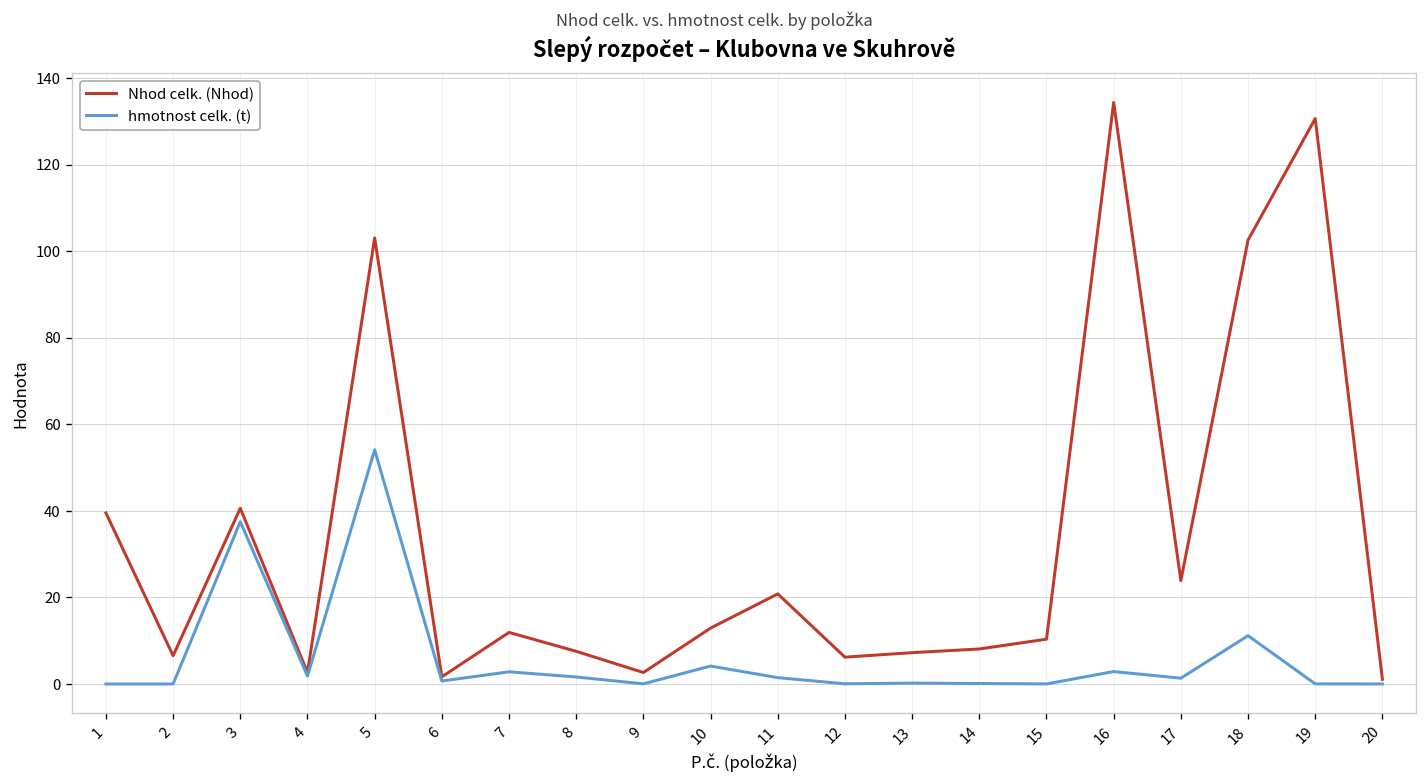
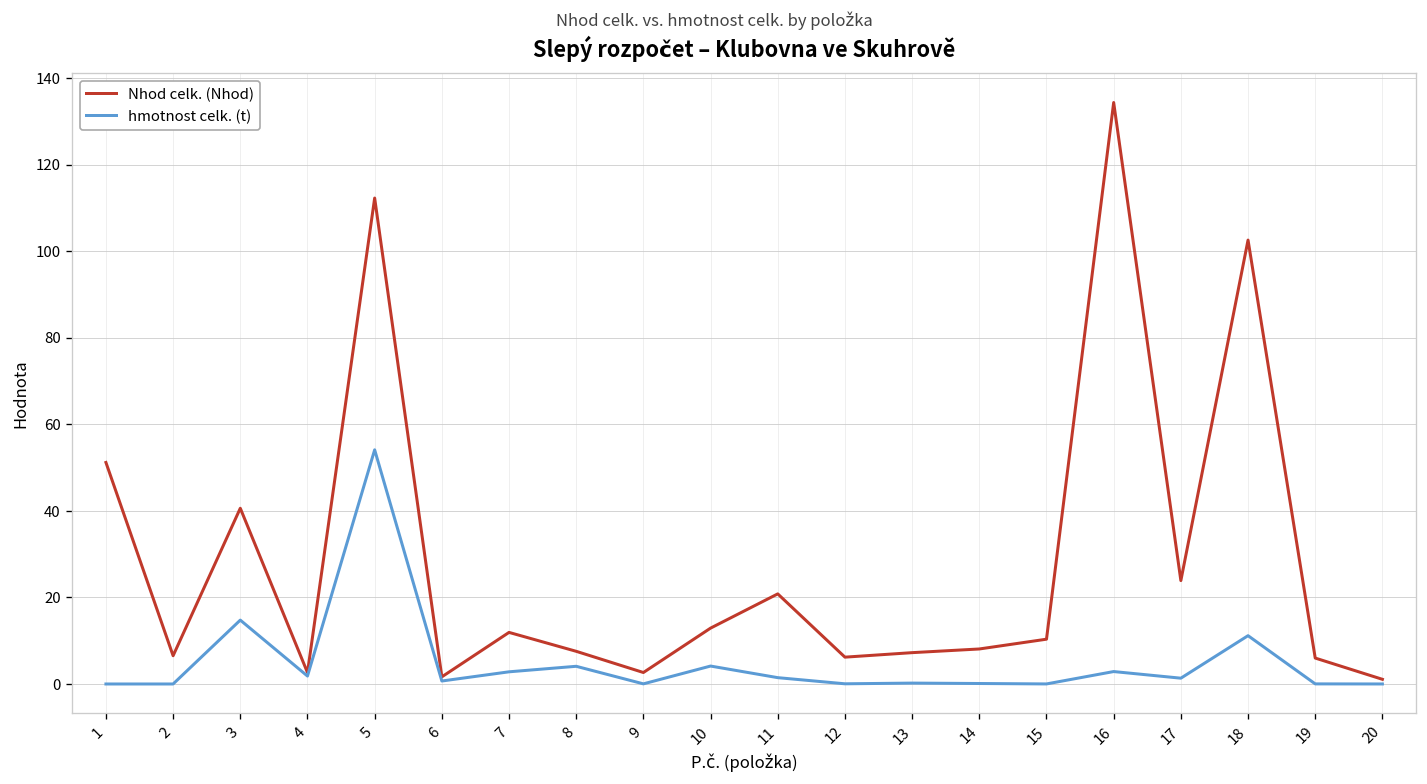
Nhod celk. (Nhod), 1: 40 -> 51
hmotnost celk. (t), 3: 38 -> 15
Nhod celk. (Nhod), 5: 103 -> 112
hmotnost celk. (t), 8: 2 -> 4
Nhod celk. (Nhod), 19: 131 -> 6
